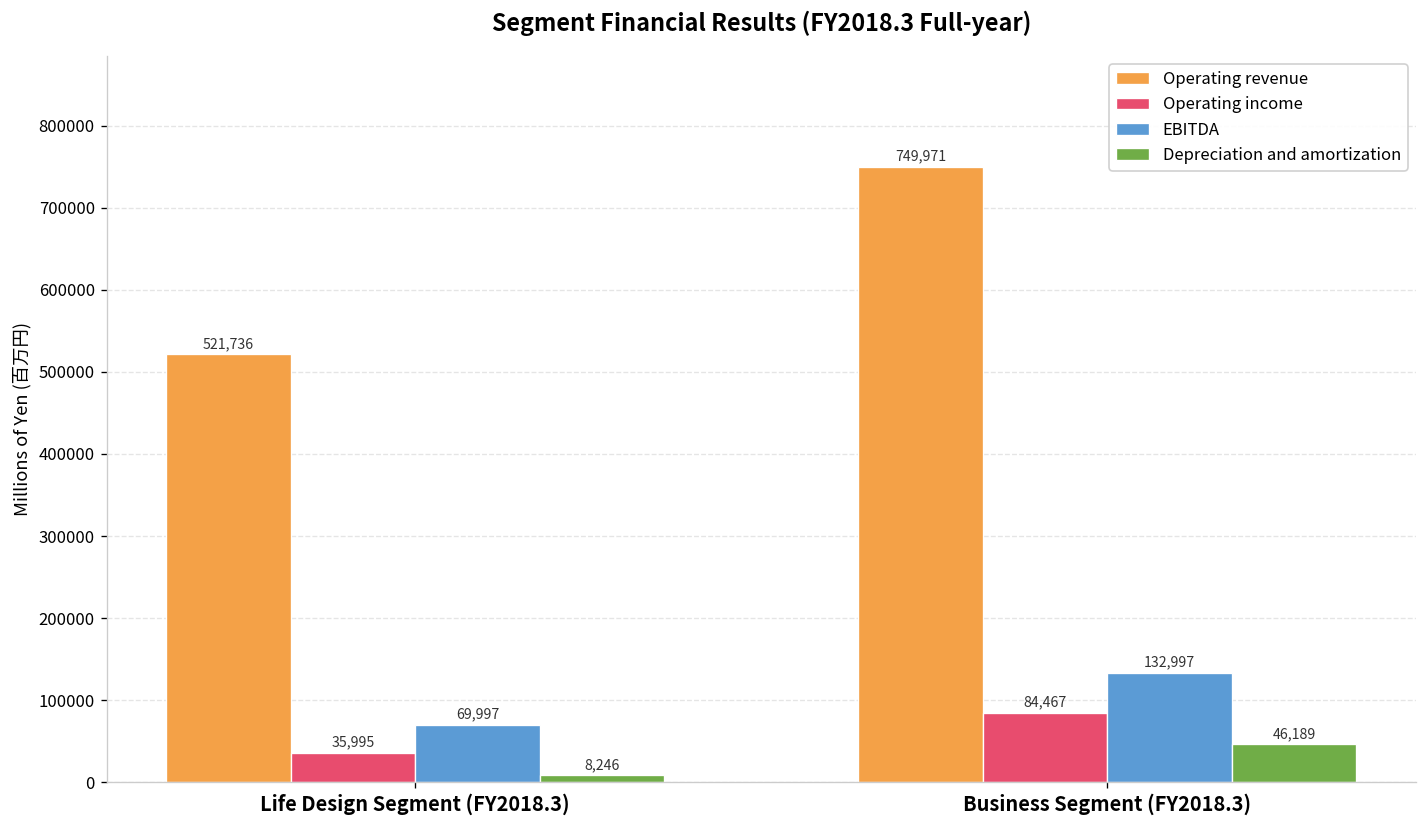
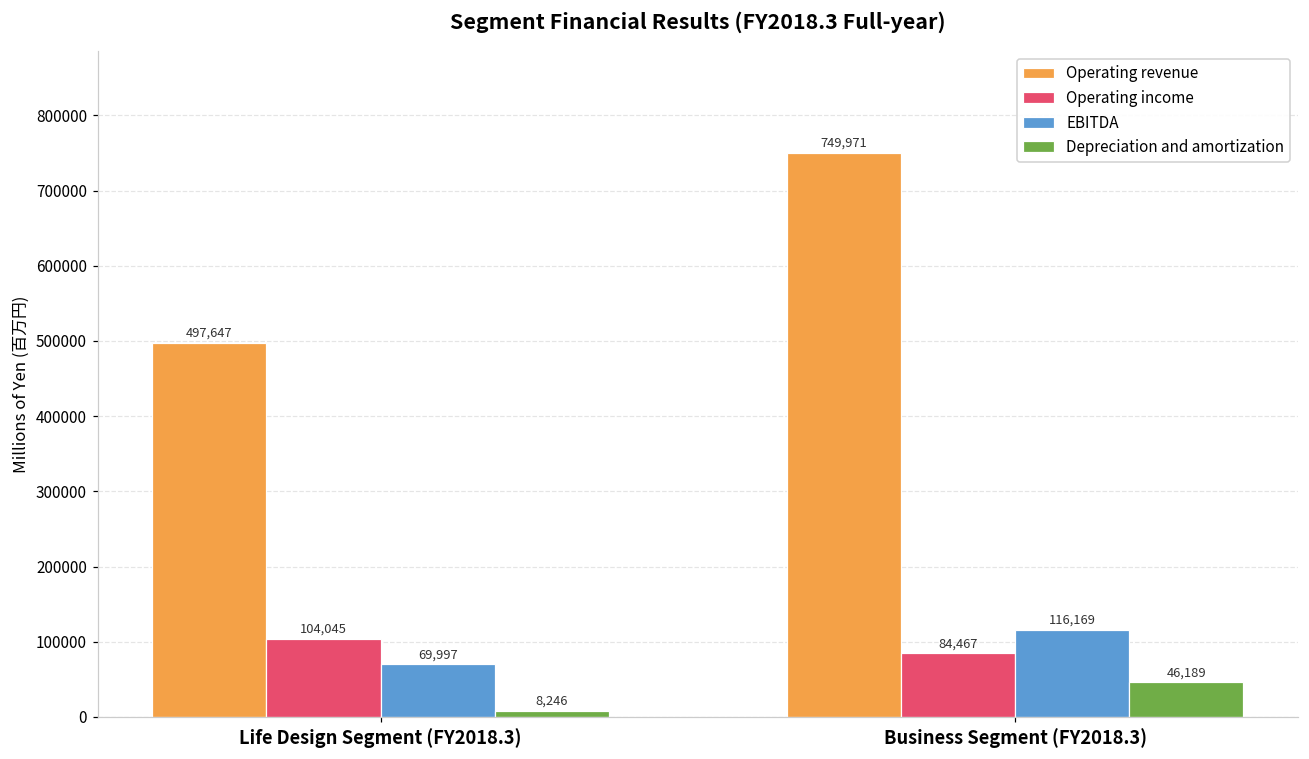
Operating revenue, Life Design Segment (FY2018.3): 521,736 -> 497,647
Operating income, Life Design Segment (FY2018.3): 35,995 -> 104,045
EBITDA, Business Segment (FY2018.3): 132,997 -> 116,169
